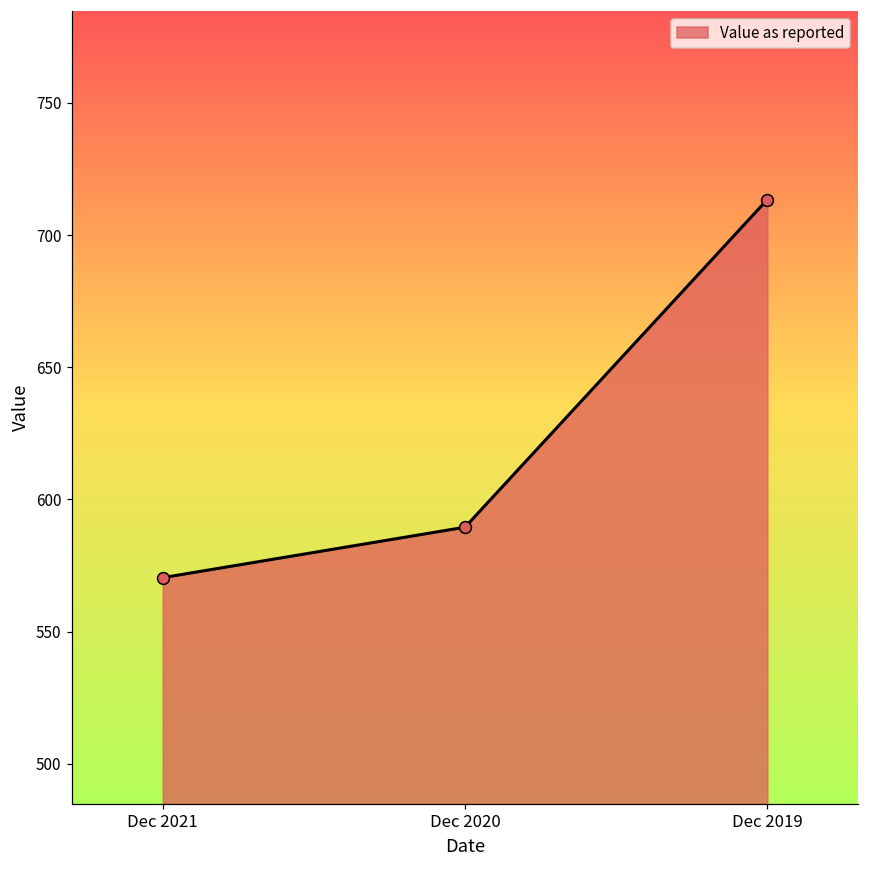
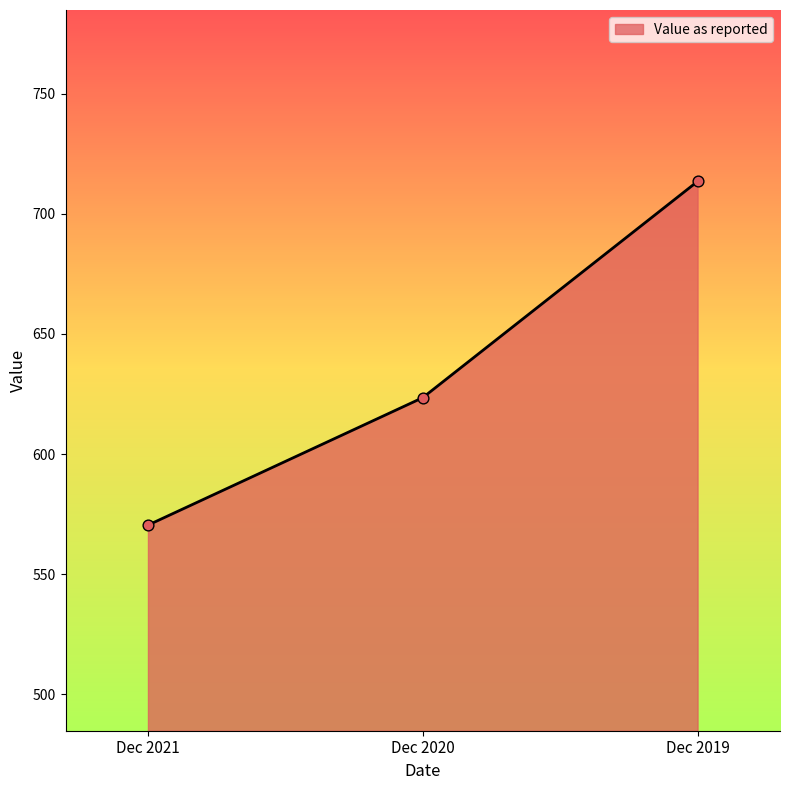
Dec 2020: 589 -> 623
